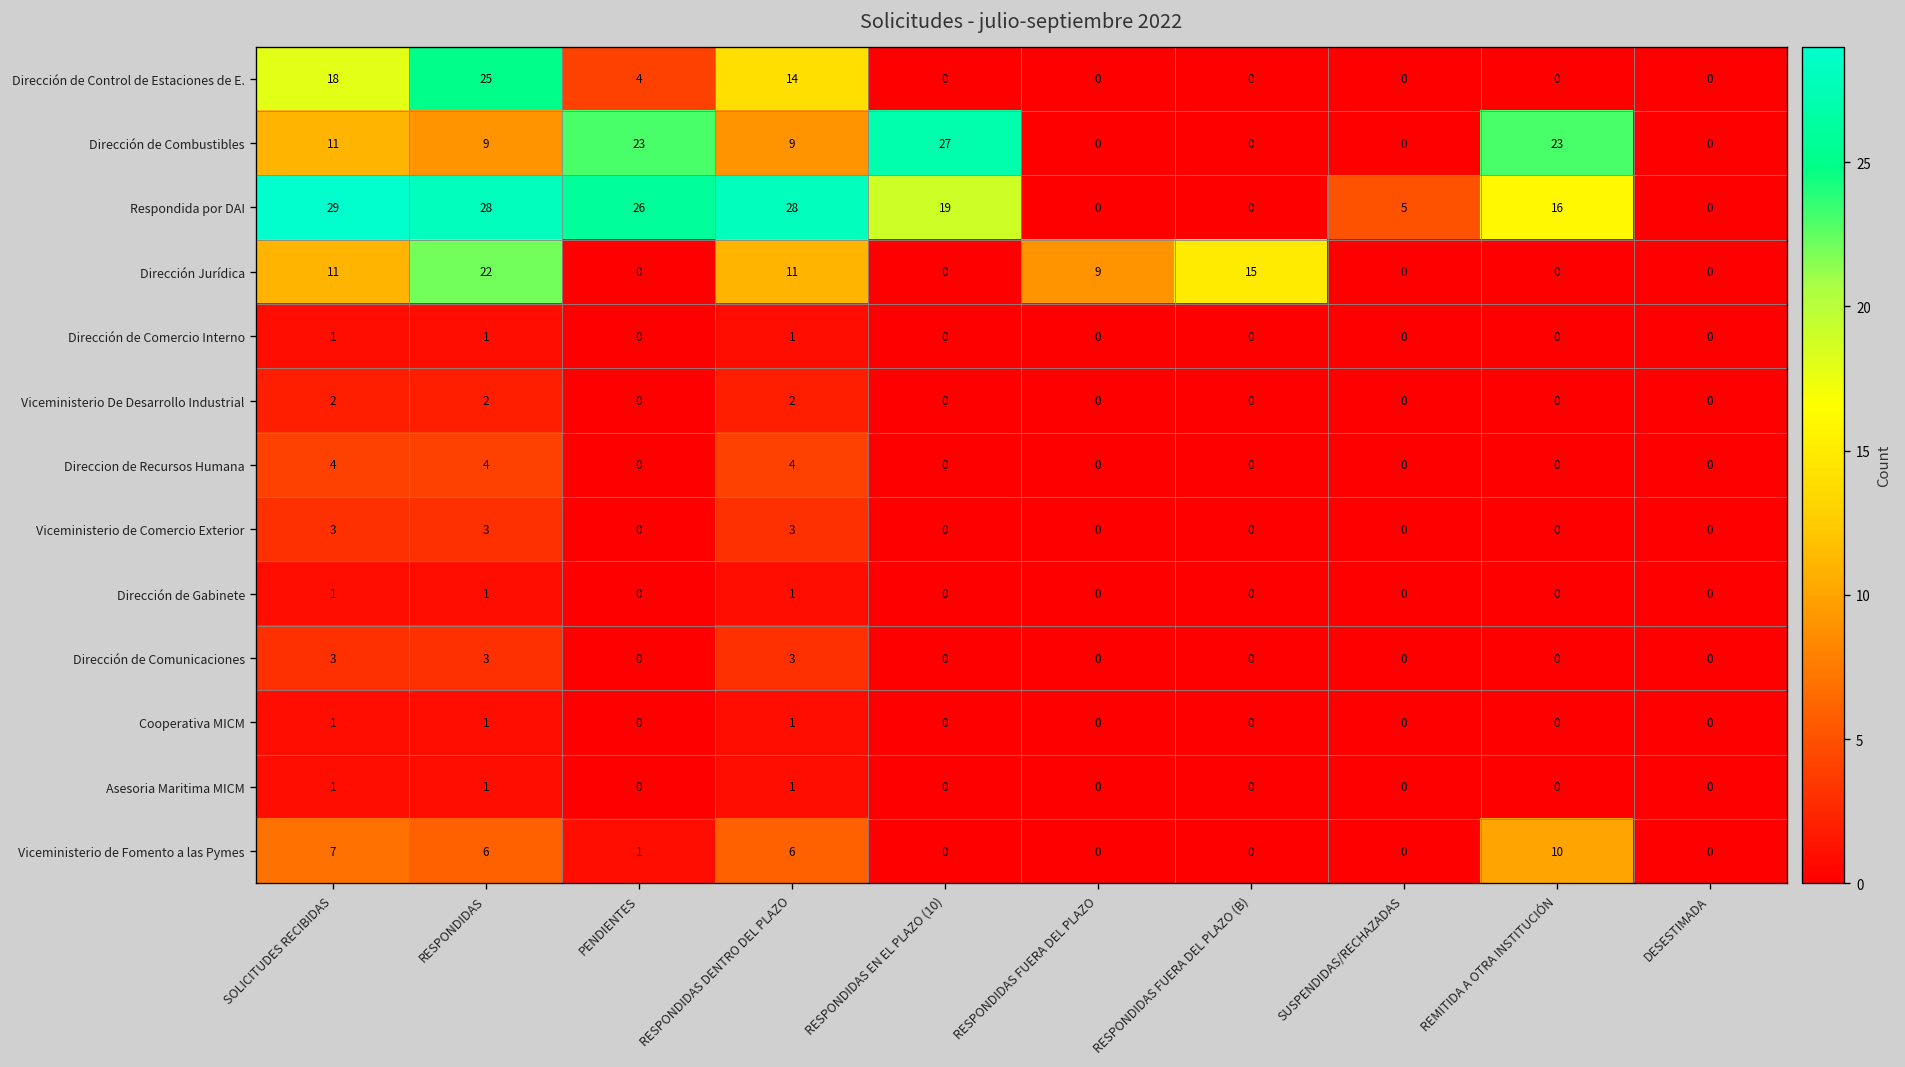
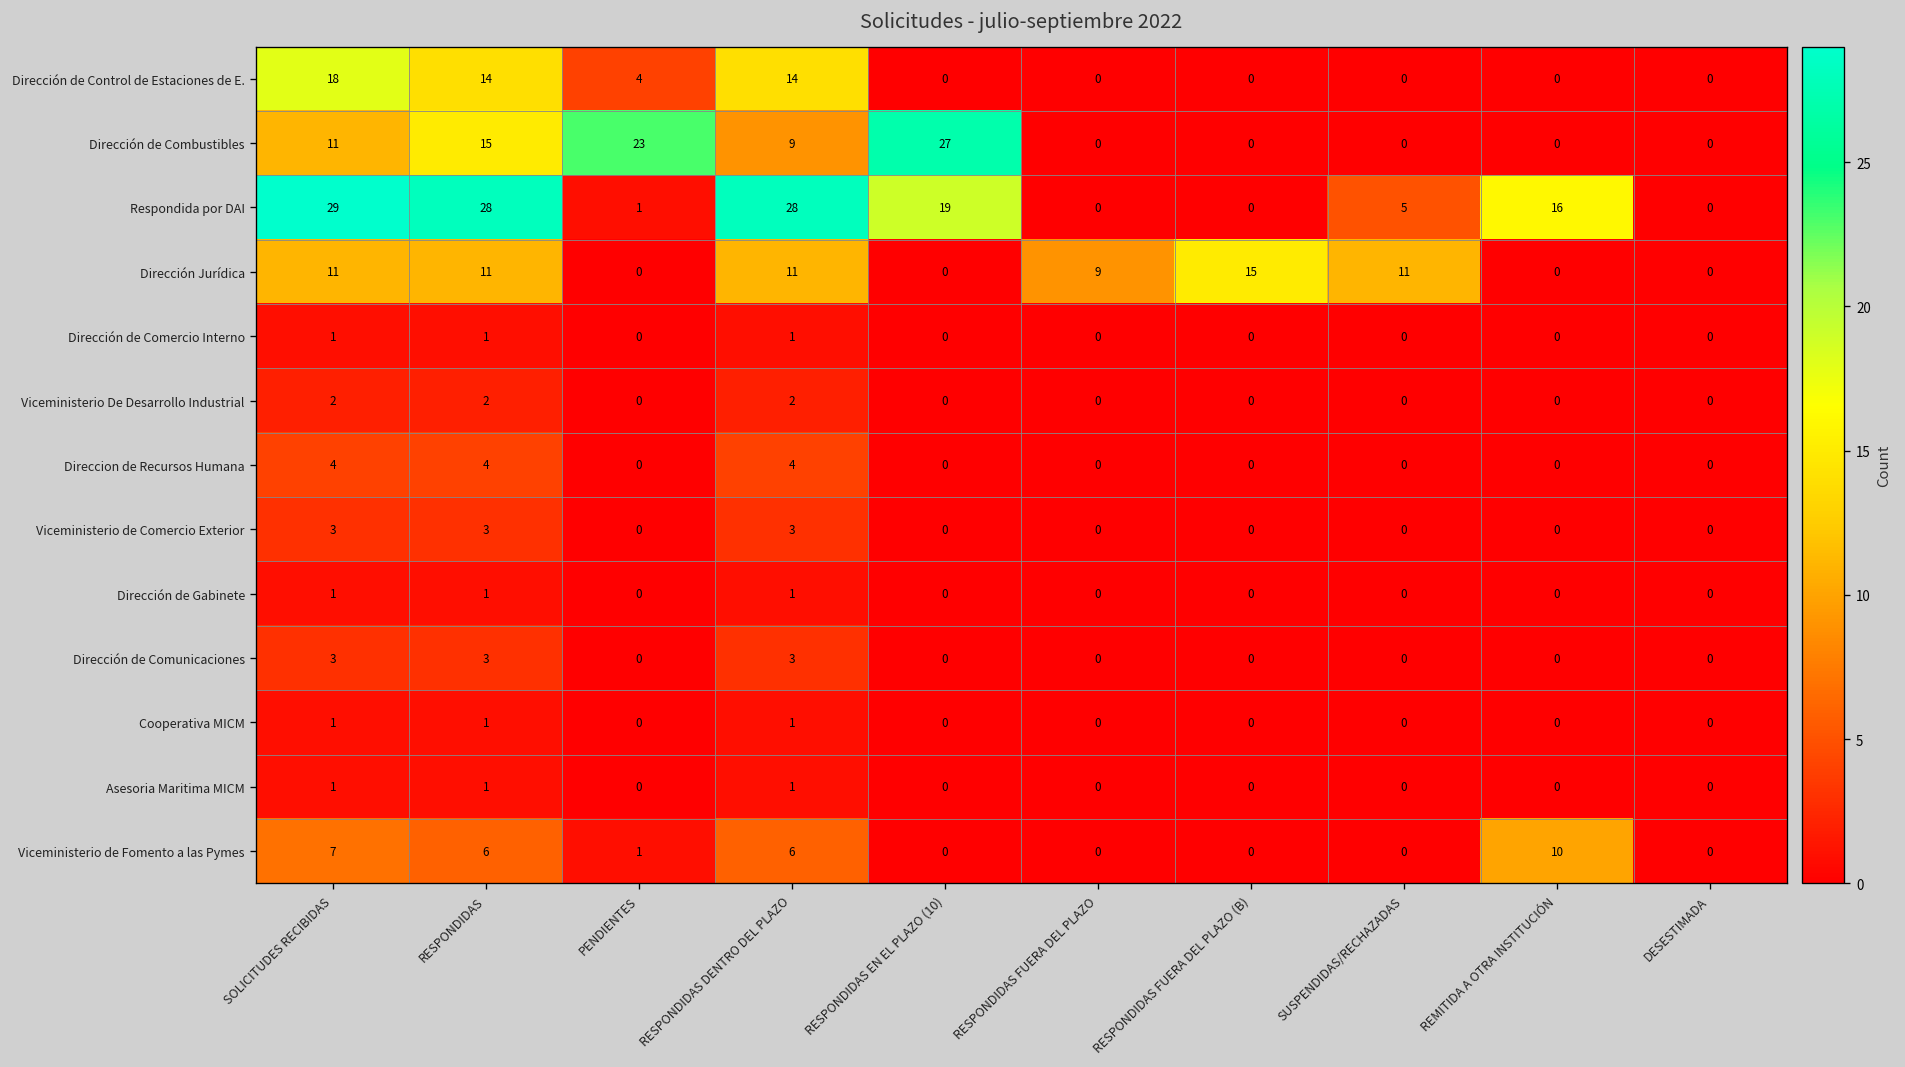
Dirección de Control de Estaciones de E., RESPONDIDAS: 25 -> 14
Dirección de Combustibles, RESPONDIDAS: 9 -> 15
Dirección de Combustibles, REMITIDA A OTRA INSTITUCIÓN: 23 -> 0
Respondida por DAI, PENDIENTES: 26 -> 1
Dirección Jurídica, RESPONDIDAS: 22 -> 11
Dirección Jurídica, SUSPENDIDAS/RECHAZADAS: 0 -> 11
